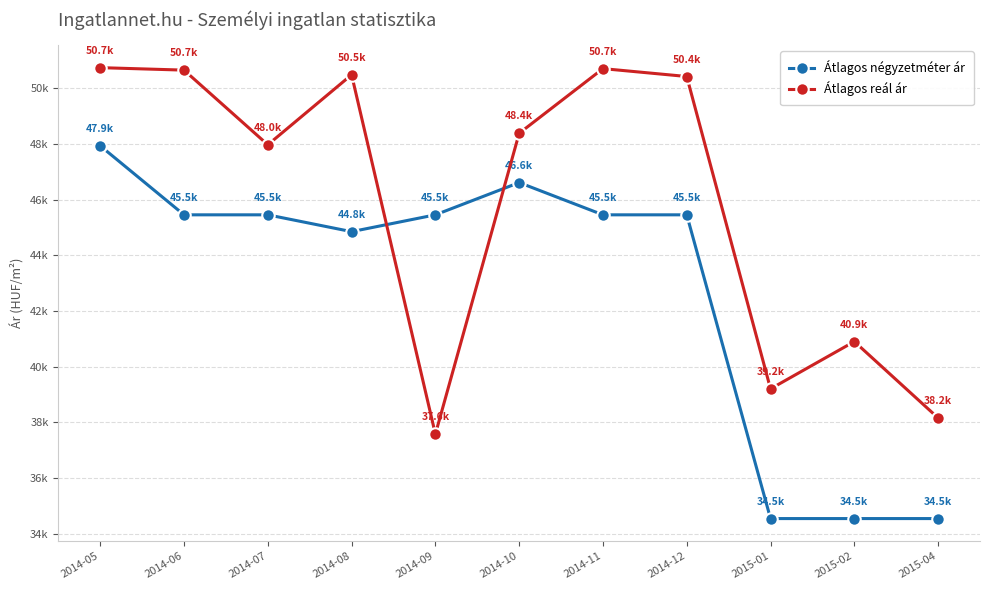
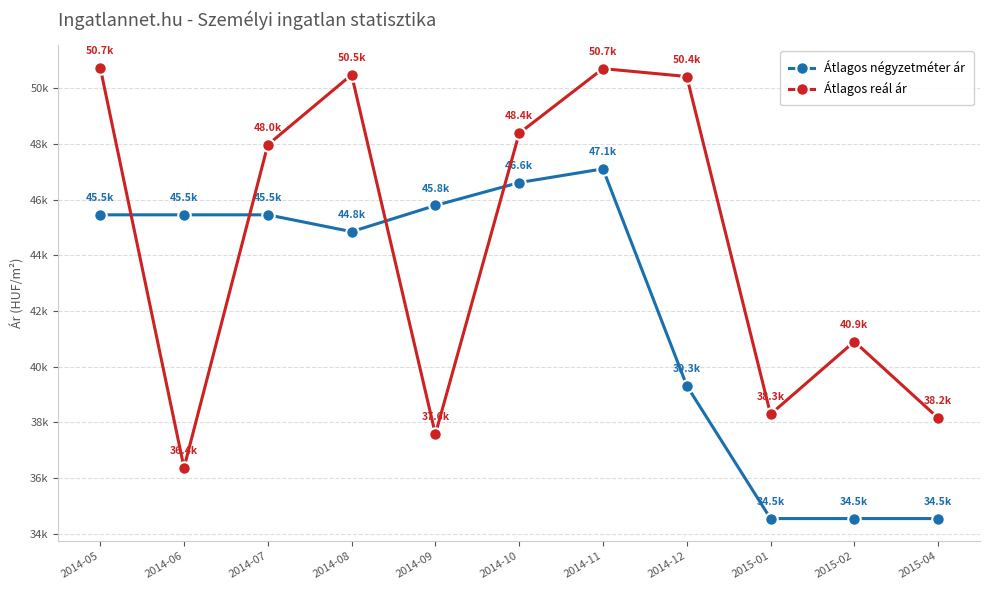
Átlagos négyzetméter ár, 2014-05: 47.9k -> 45.5k
Átlagos reál ár, 2014-06: 50.7k -> 36.4k
Átlagos négyzetméter ár, 2014-09: 45.5k -> 45.8k
Átlagos négyzetméter ár, 2014-11: 45.5k -> 47.1k
Átlagos négyzetméter ár, 2014-12: 45.5k -> 39.3k
Átlagos reál ár, 2015-01: 39.2k -> 38.3k
